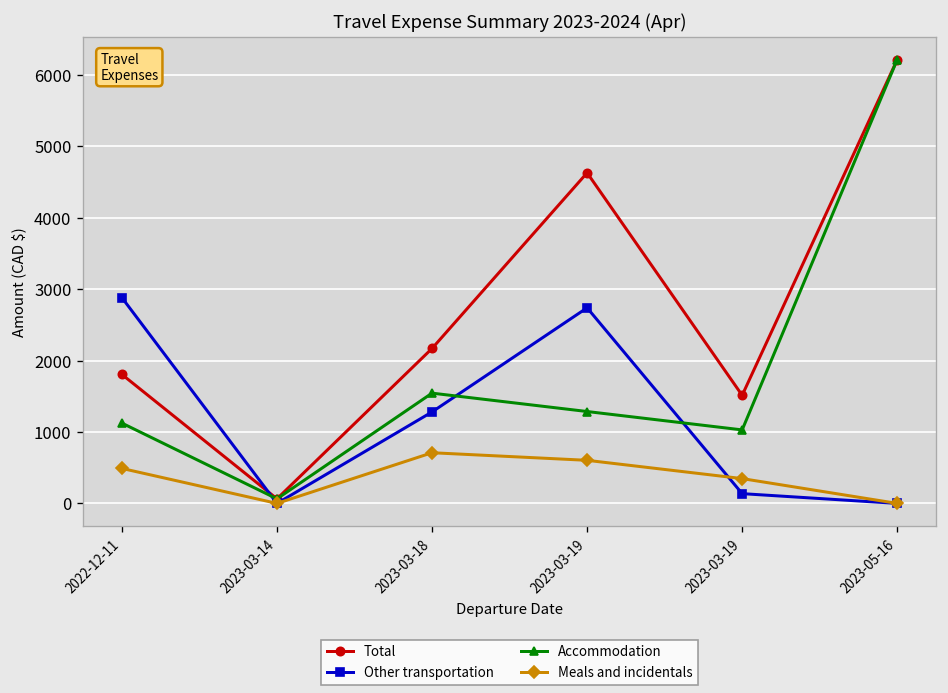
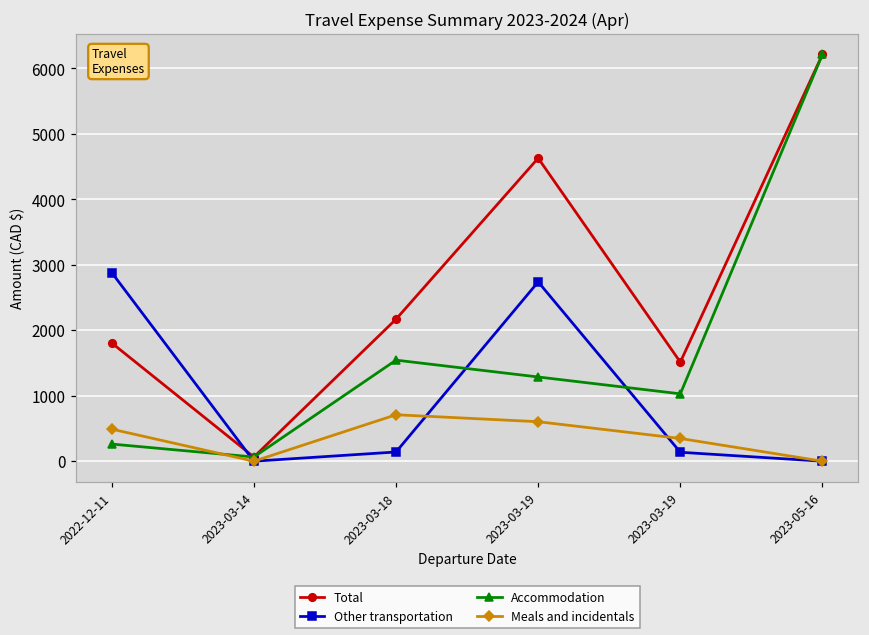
Accommodation, 2022-12-11: 1100 -> 300
Other transportation, 2023-03-18: 1300 -> 100
